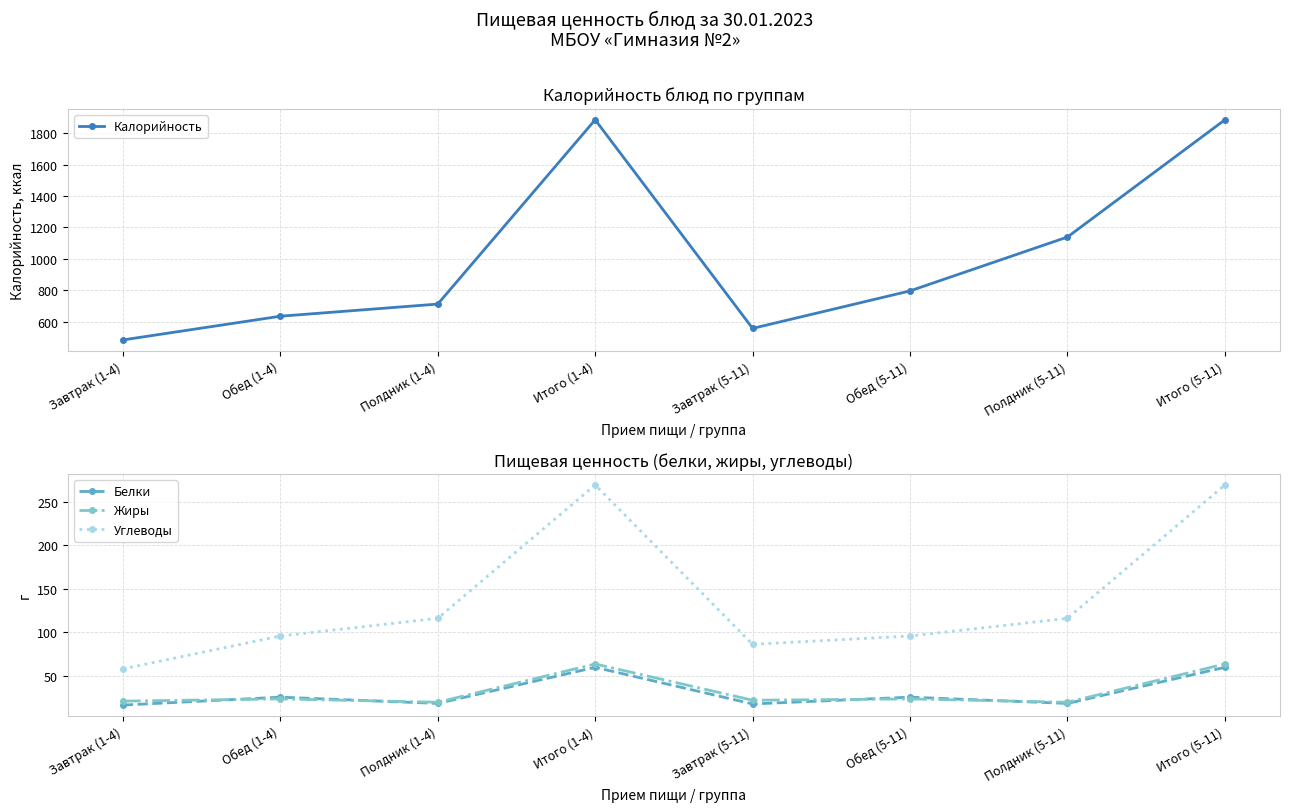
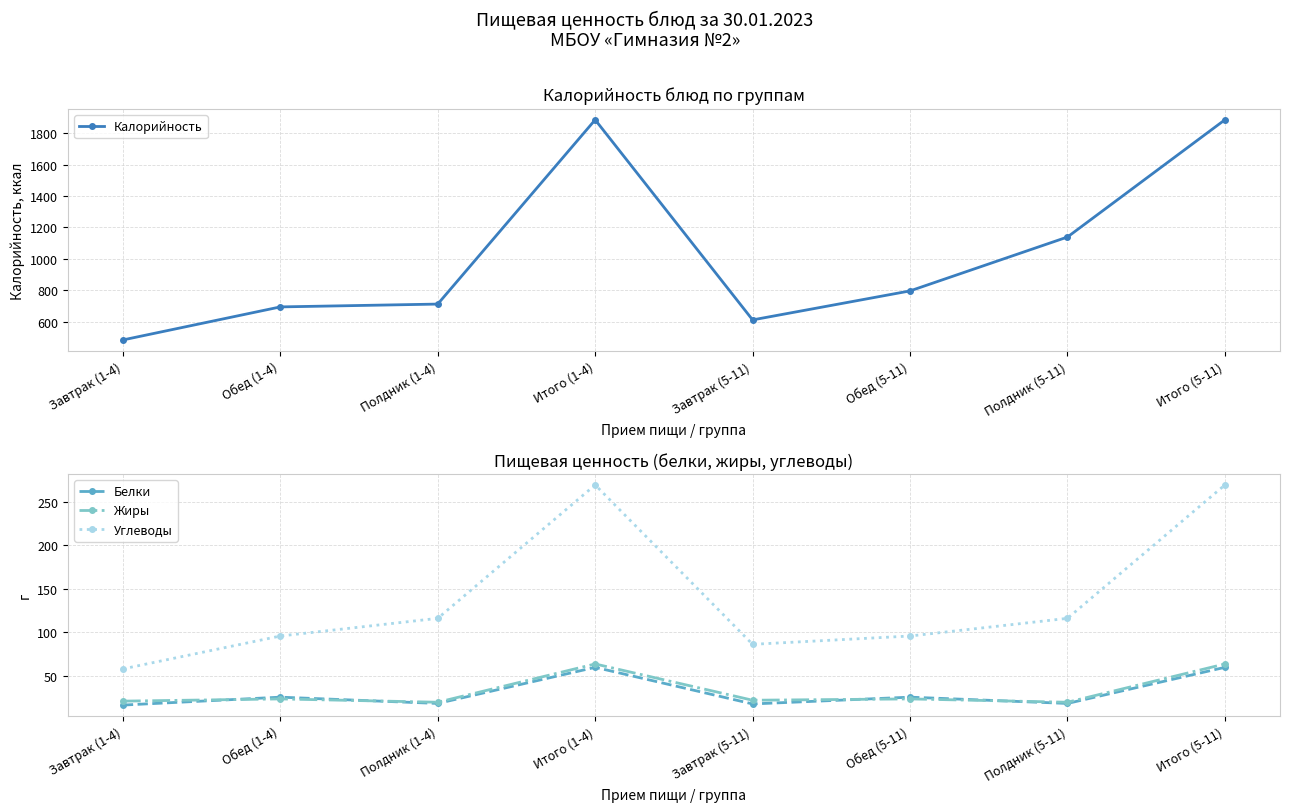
Калорийность блюд по группам, Обед (1-4): 630 -> 690
Калорийность блюд по группам, Завтрак (5-11): 560 -> 610
